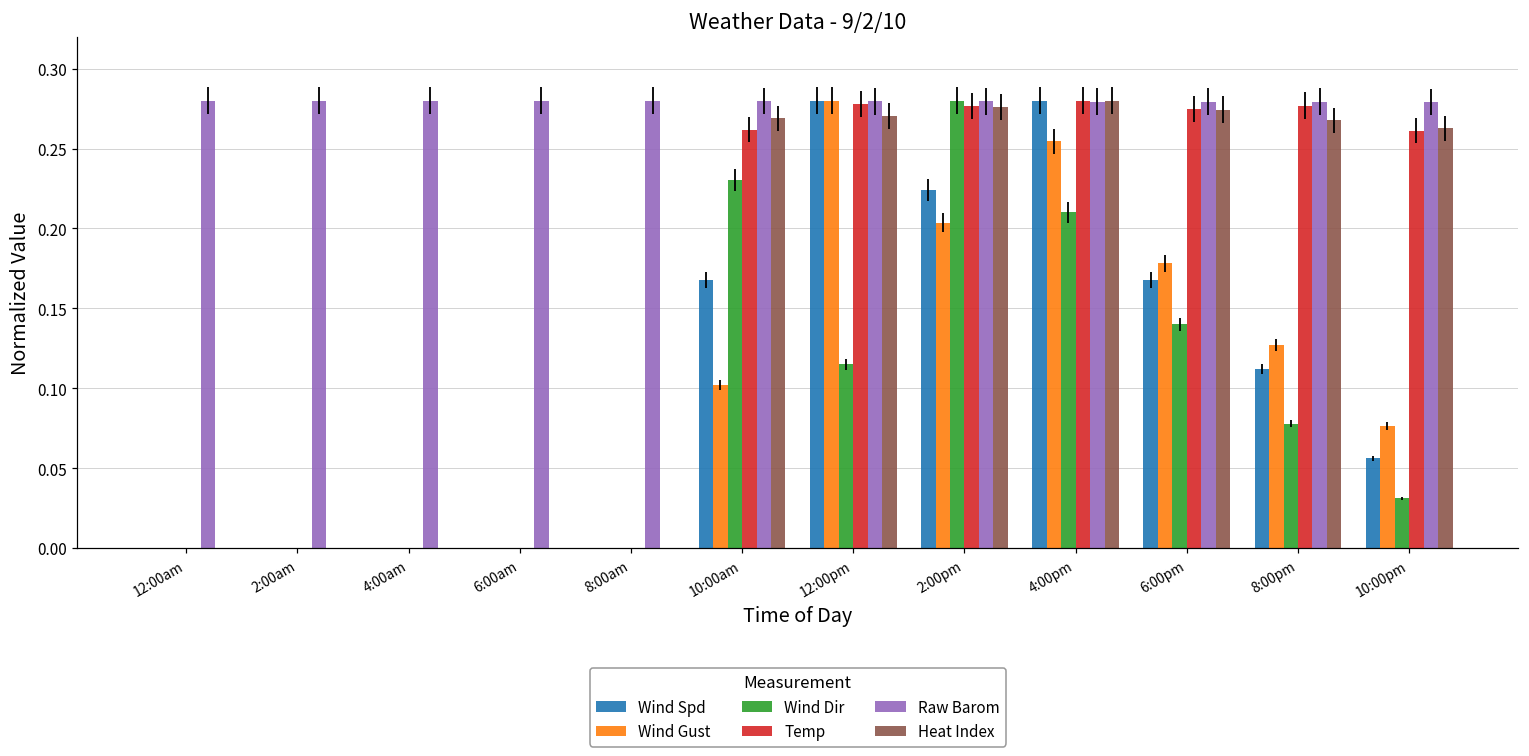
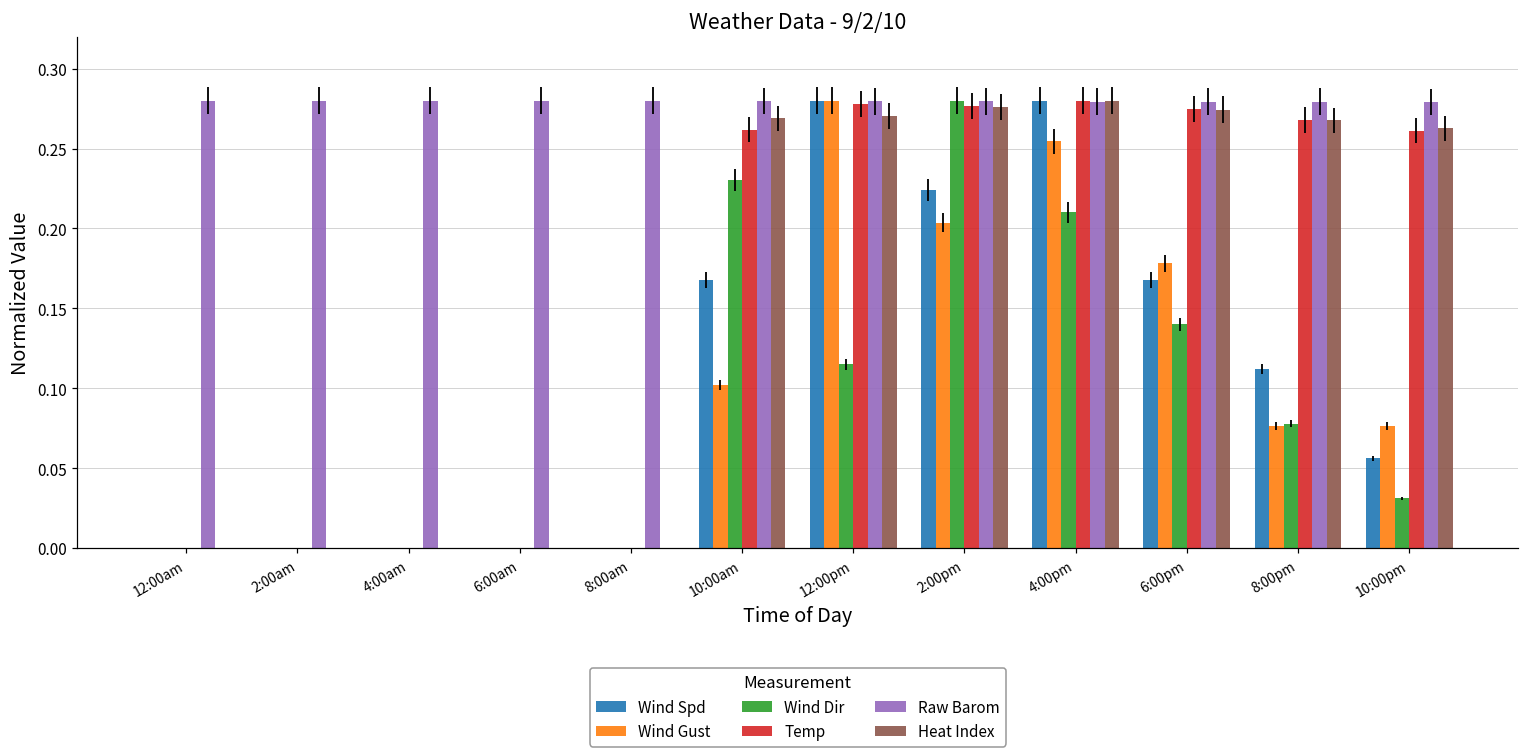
Wind Gust, 8:00pm: 0.127 -> 0.076
Temp, 8:00pm: 0.277 -> 0.268
